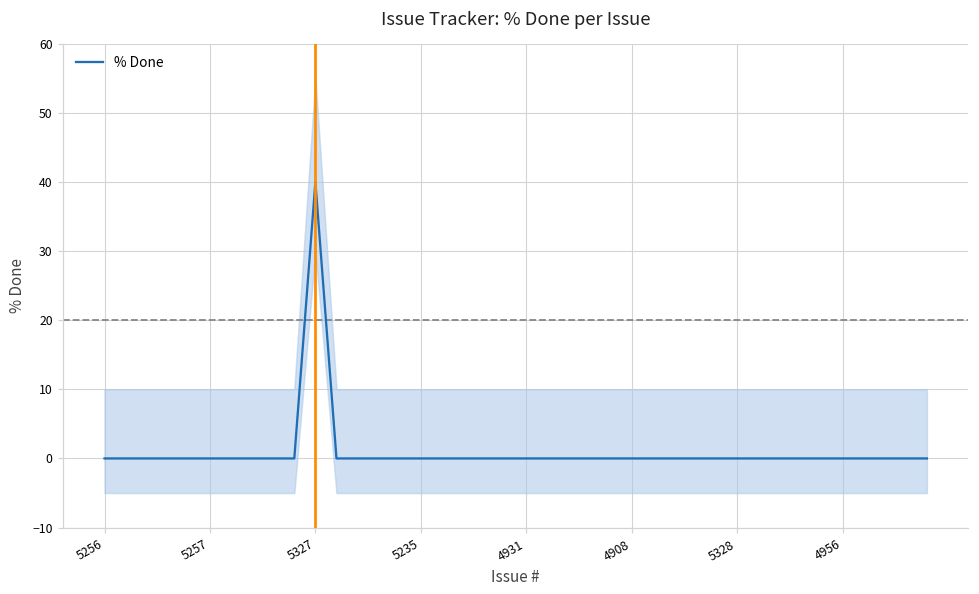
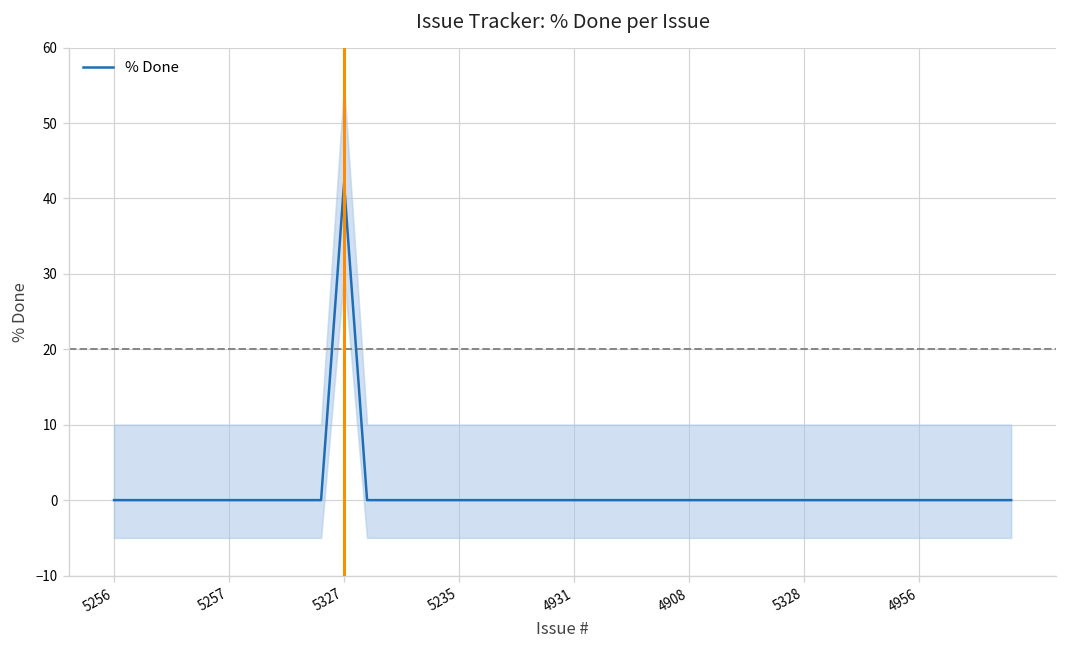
% Done, 5327: 40 -> 42
